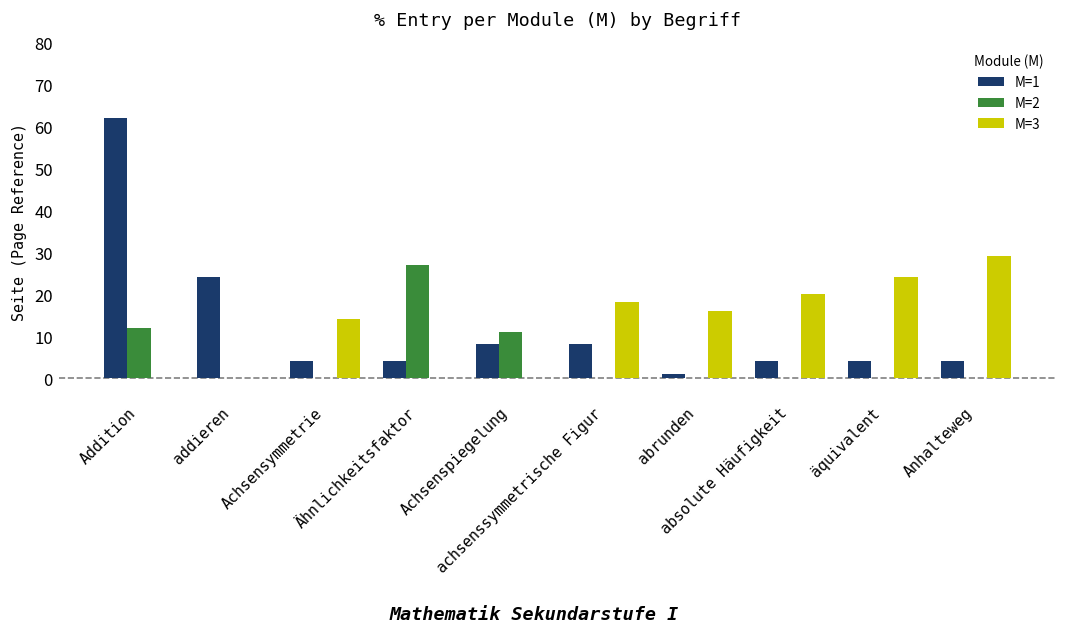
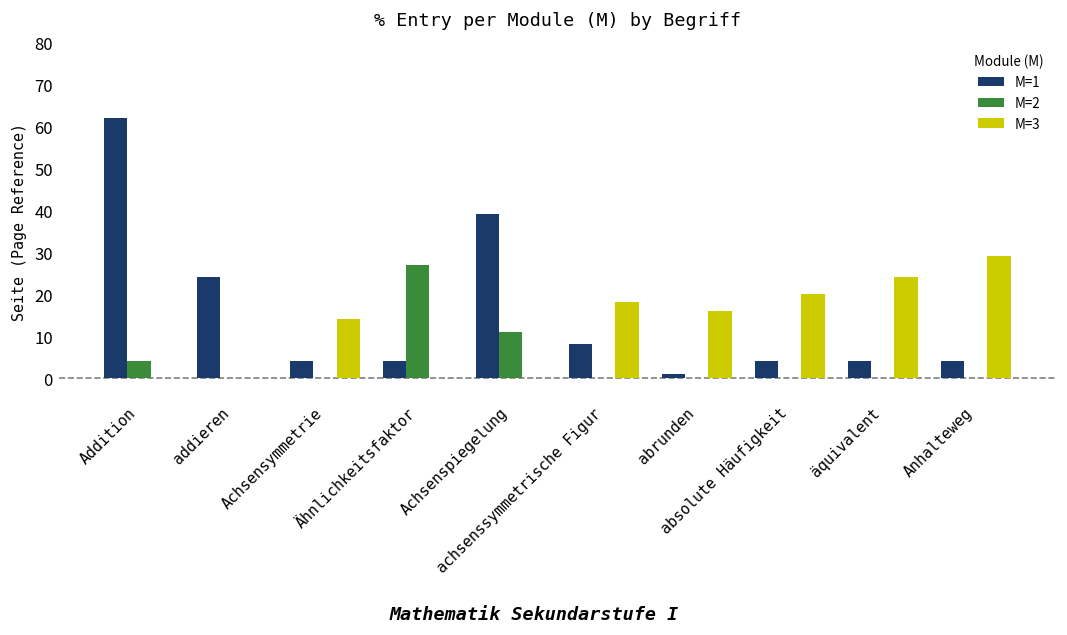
M=2, Addition: 12 -> 4
M=1, Achsenspiegelung: 8 -> 39
